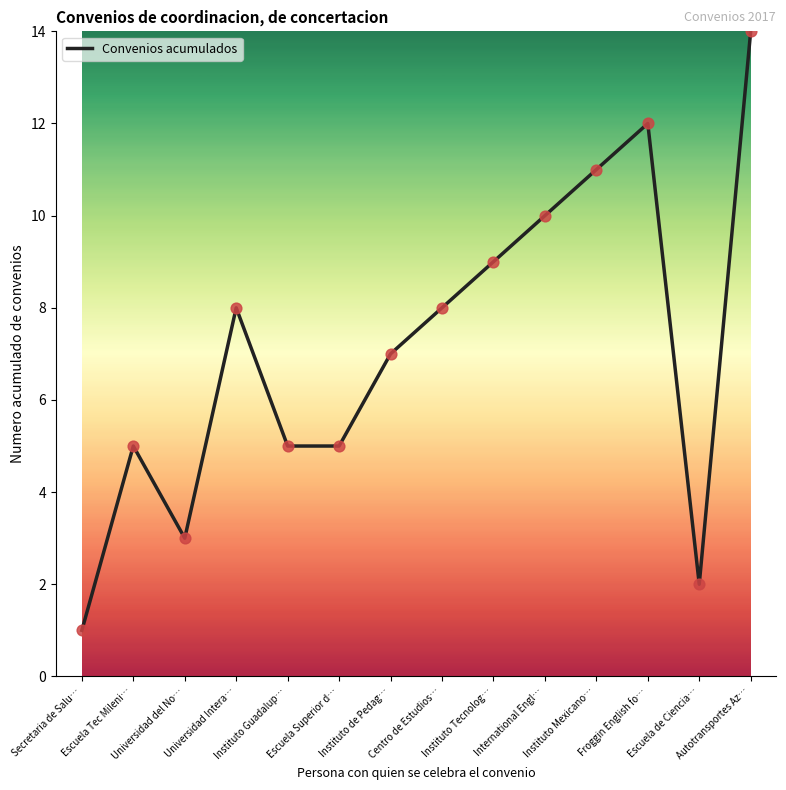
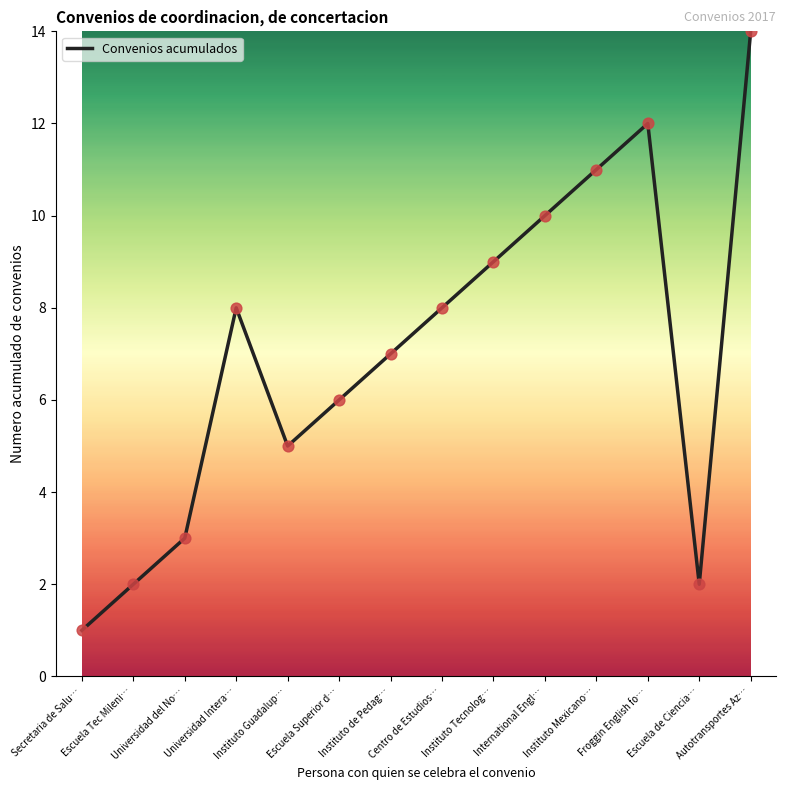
Escuela Tec Mileni…: 5 -> 2
Escuela Superior d…: 5 -> 6
